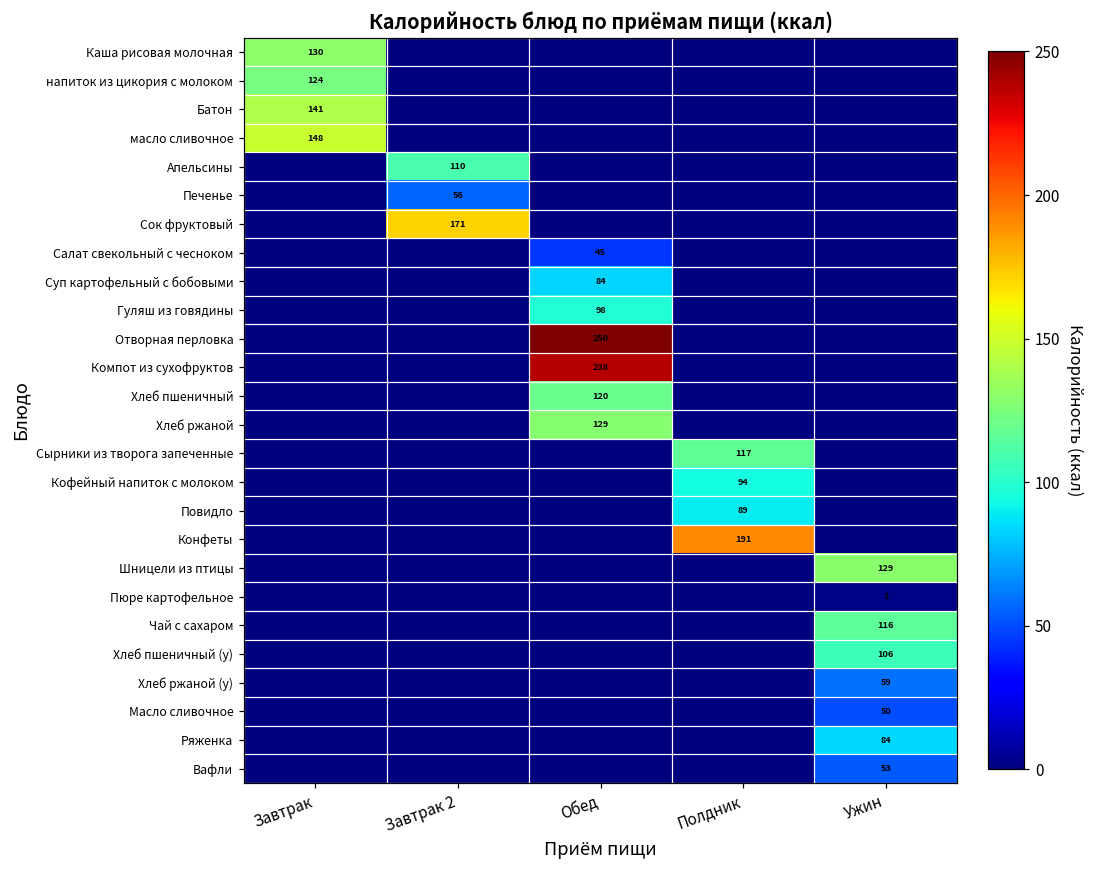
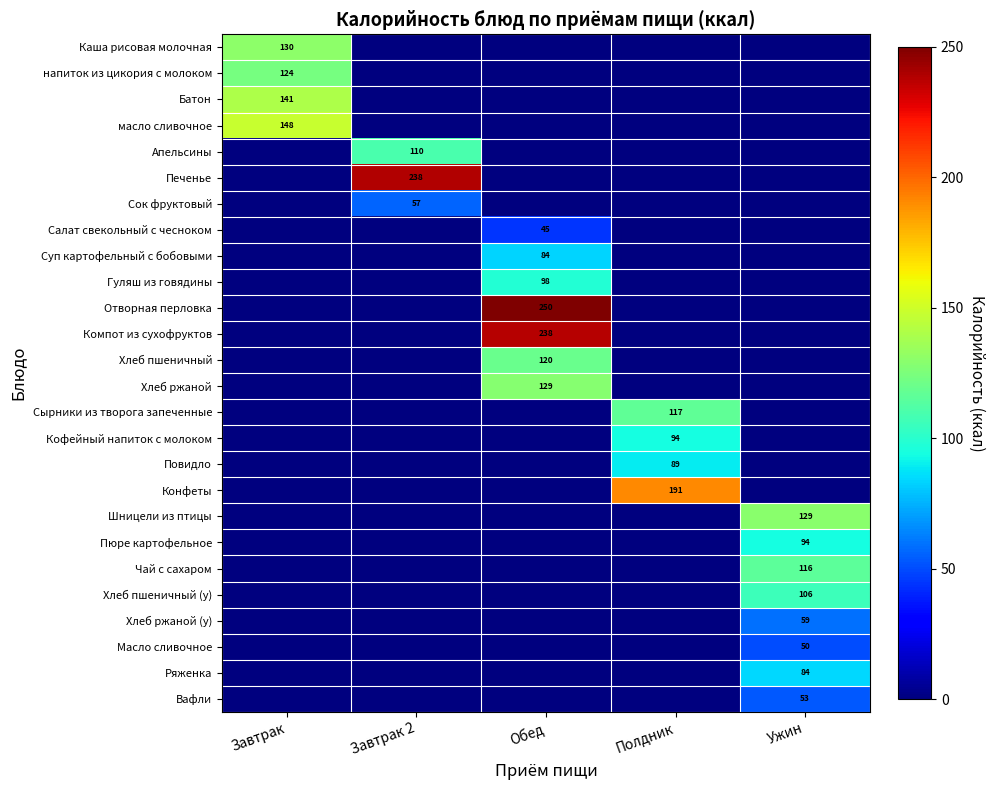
Печенье, Завтрак 2: 56 -> 238
Сок фруктовый, Завтрак 2: 171 -> 57
Пюре картофельное, Ужин: 1 -> 94
